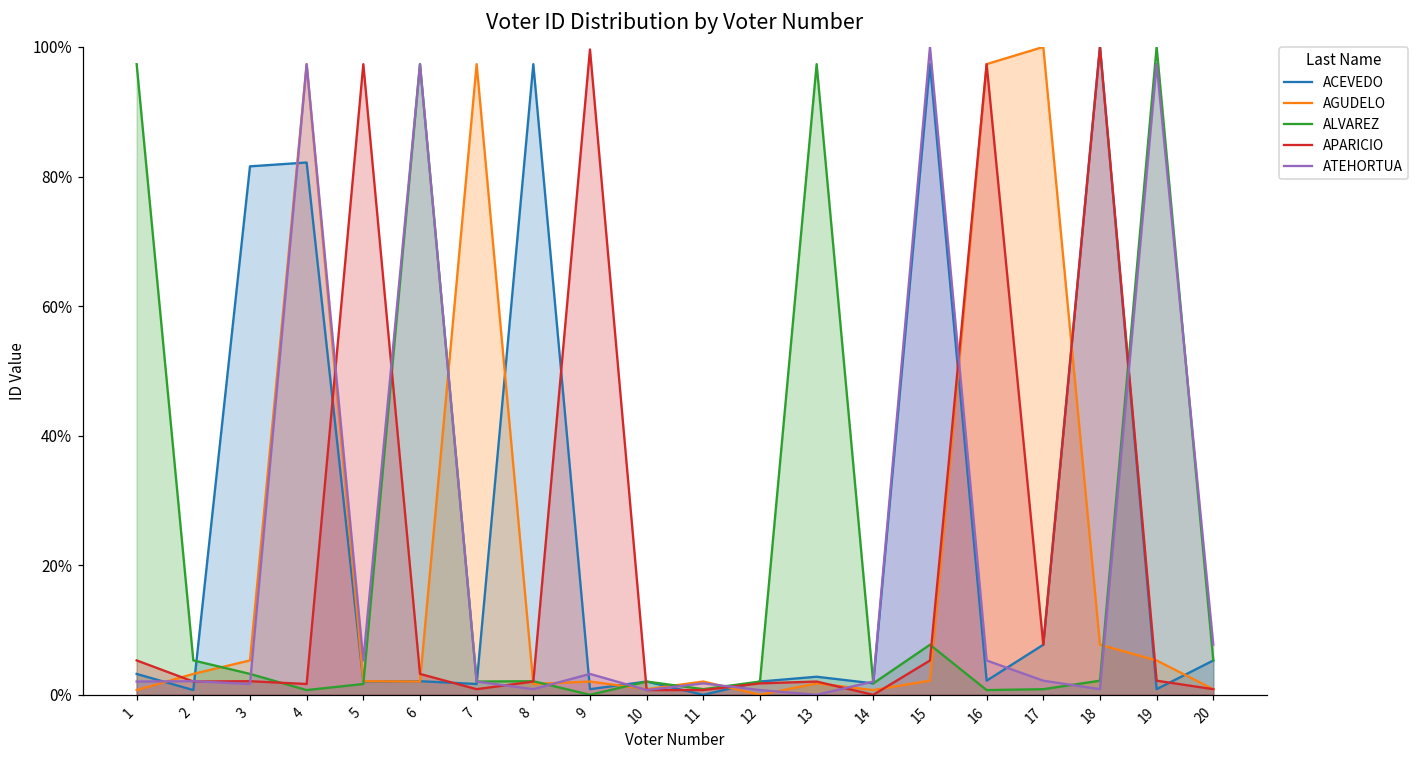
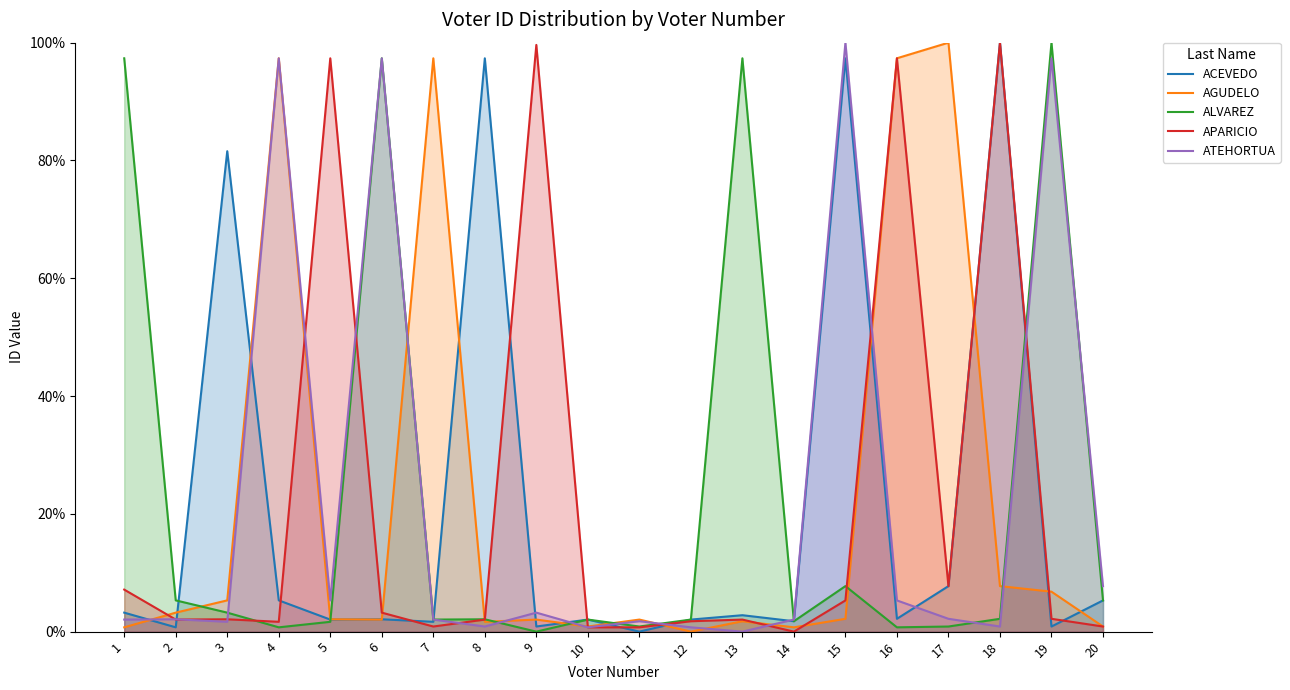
APARICIO, 1: 5% -> 7%
ACEVEDO, 4: 82% -> 5%
AGUDELO, 19: 5% -> 7%
